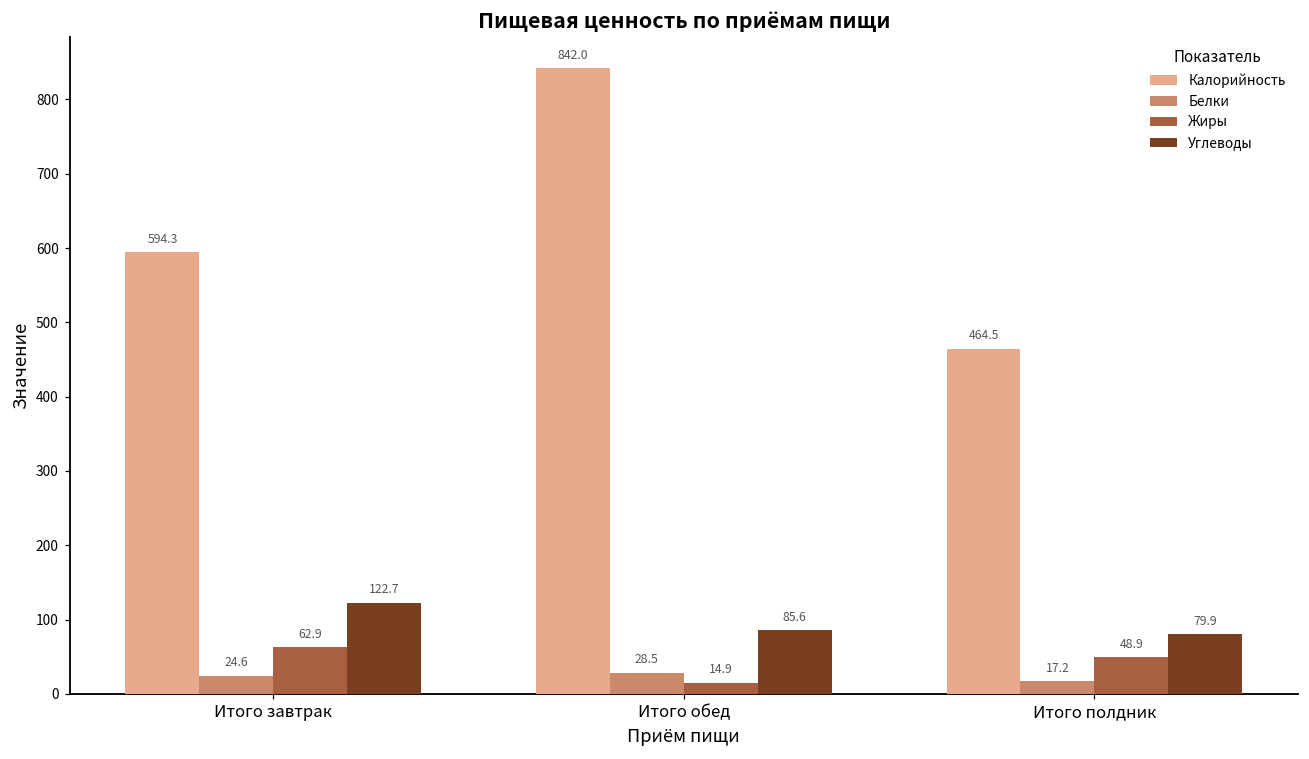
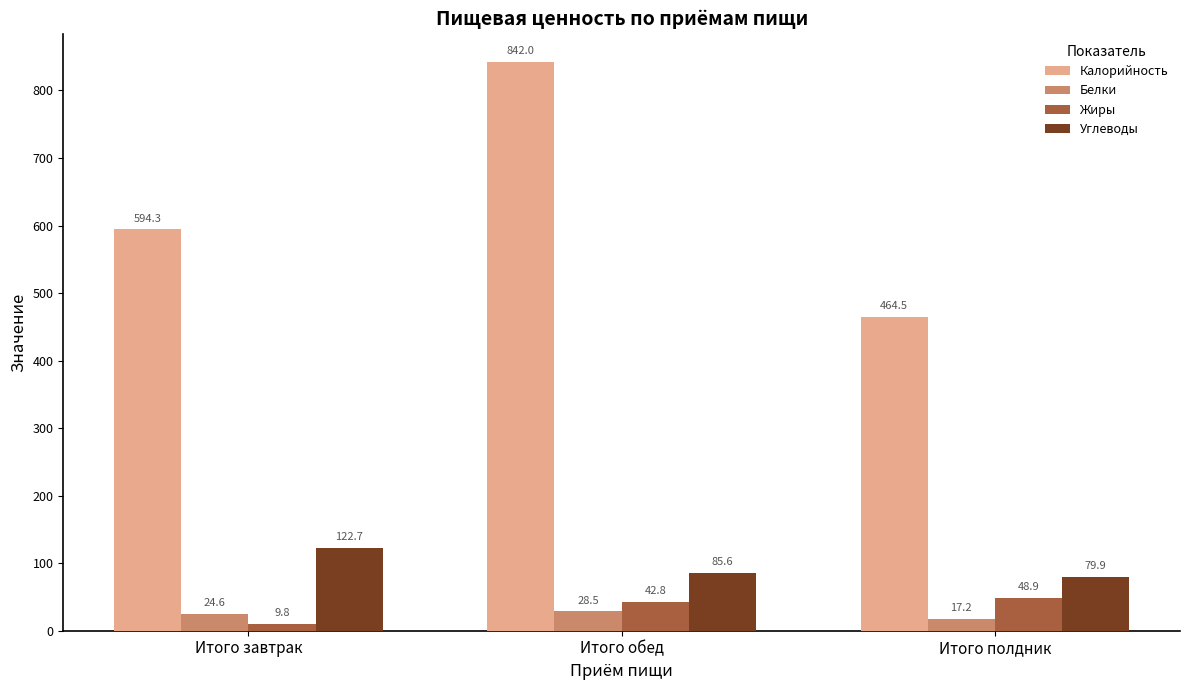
Жиры, Итого завтрак: 62.9 -> 9.8
Жиры, Итого обед: 14.9 -> 42.8
